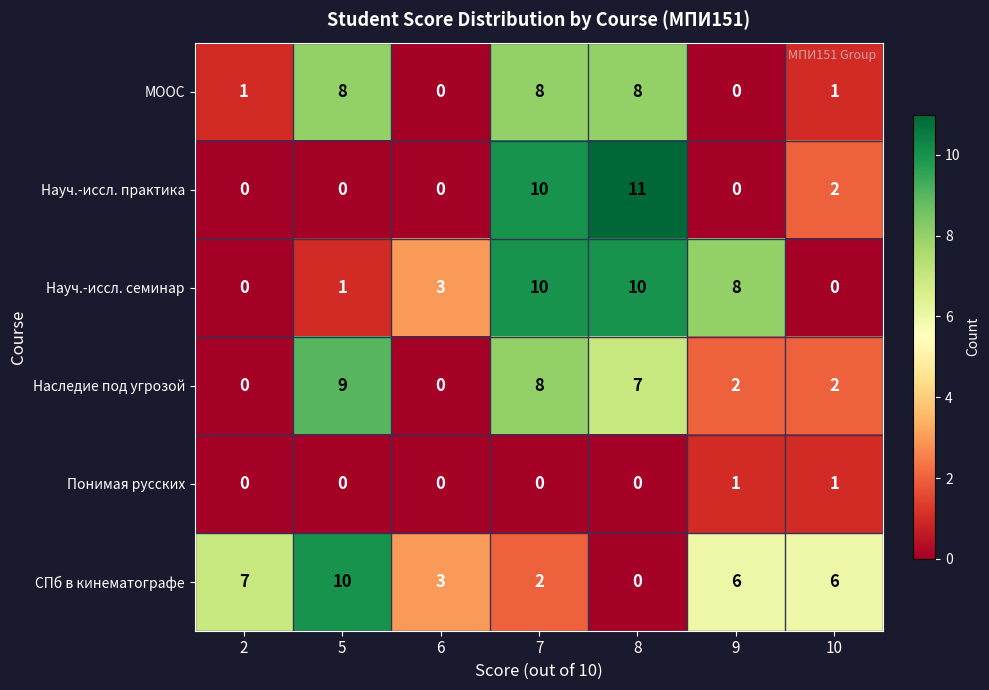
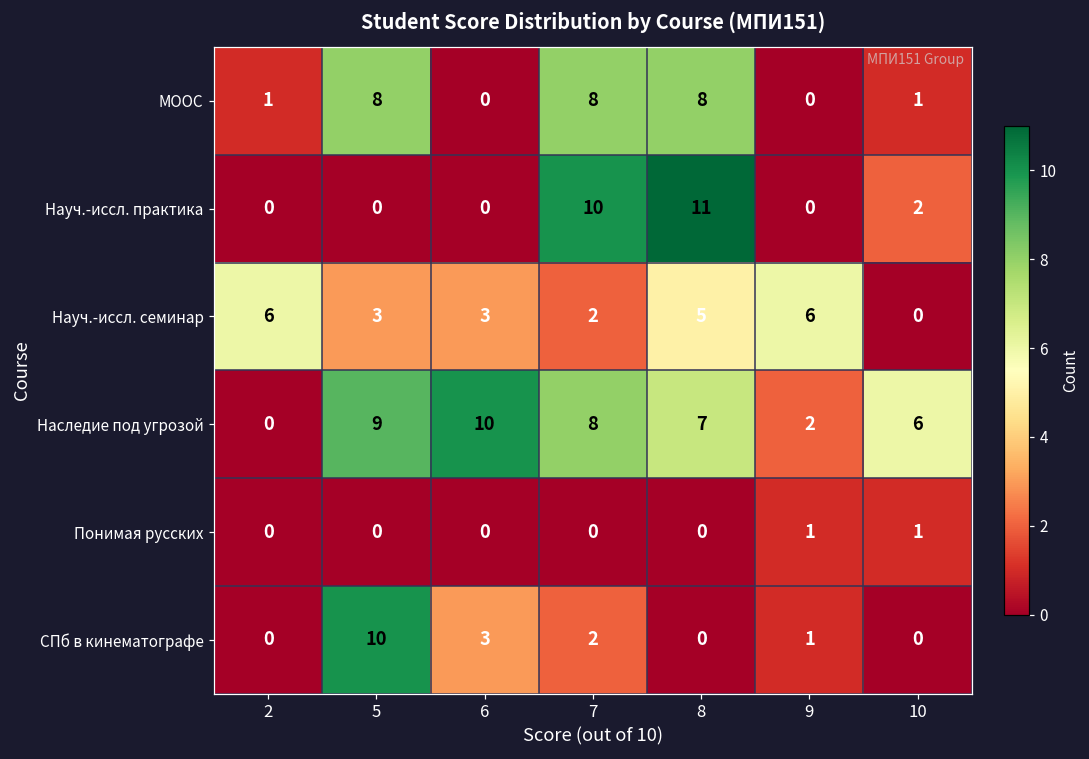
Науч.-иссл. семинар, 2: 0 -> 6
Науч.-иссл. семинар, 5: 1 -> 3
Науч.-иссл. семинар, 7: 10 -> 2
Науч.-иссл. семинар, 8: 10 -> 5
Науч.-иссл. семинар, 9: 8 -> 6
Наследие под угрозой, 6: 0 -> 10
Наследие под угрозой, 10: 2 -> 6
СПб в кинематографе, 2: 7 -> 0
СПб в кинематографе, 9: 6 -> 1
СПб в кинематографе, 10: 6 -> 0
